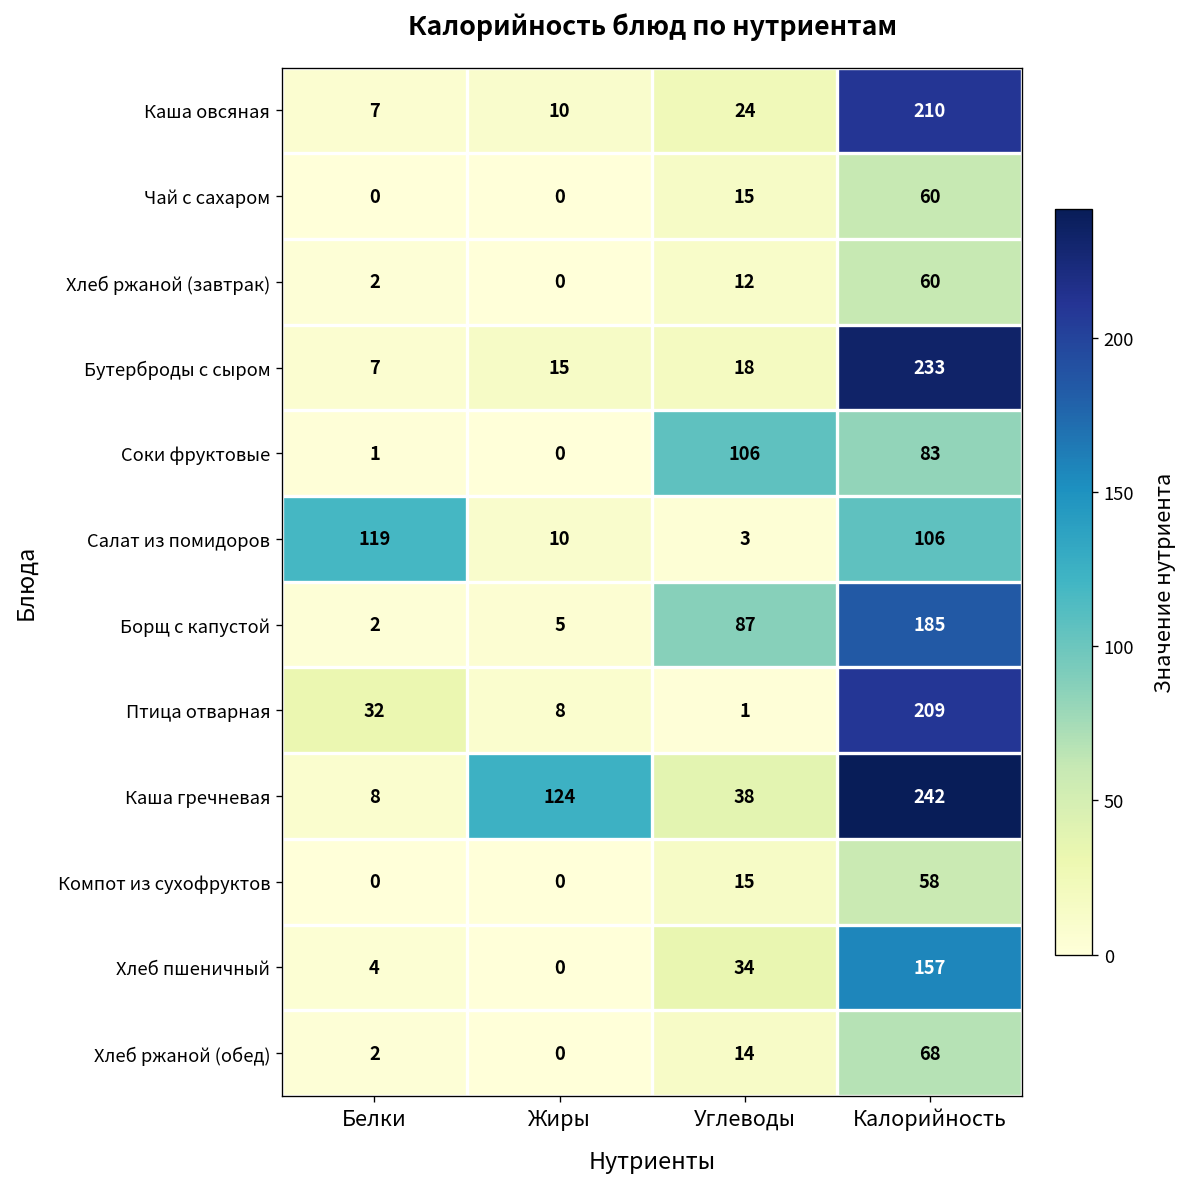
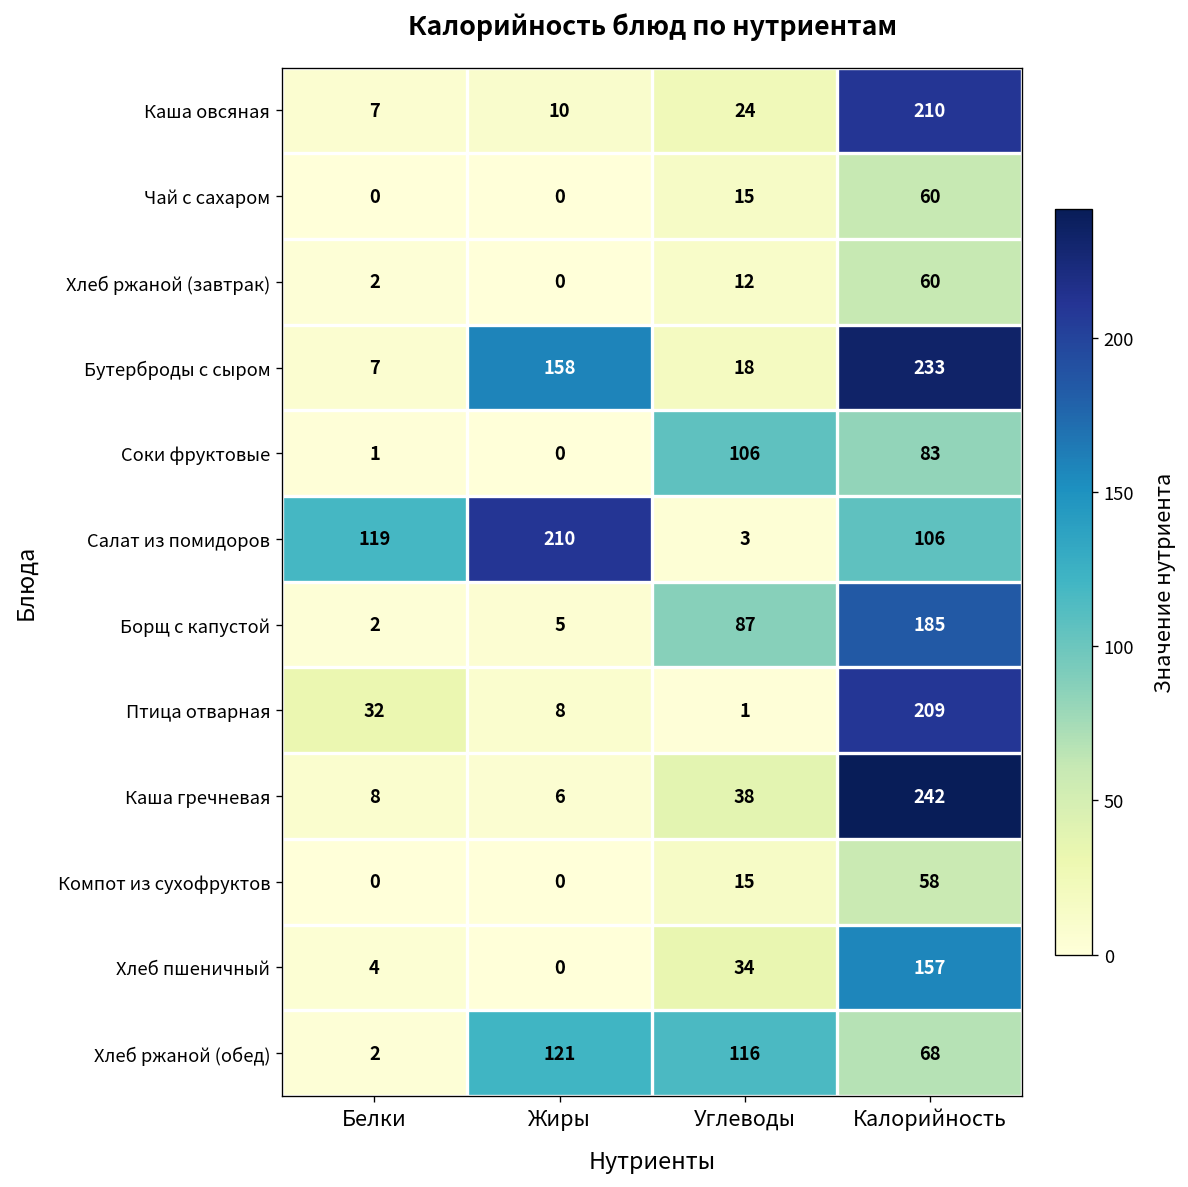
Бутерброды с сыром, Жиры: 15 -> 158
Салат из помидоров, Жиры: 10 -> 210
Каша гречневая, Жиры: 124 -> 6
Хлеб ржаной (обед), Жиры: 0 -> 121
Хлеб ржаной (обед), Углеводы: 14 -> 116
